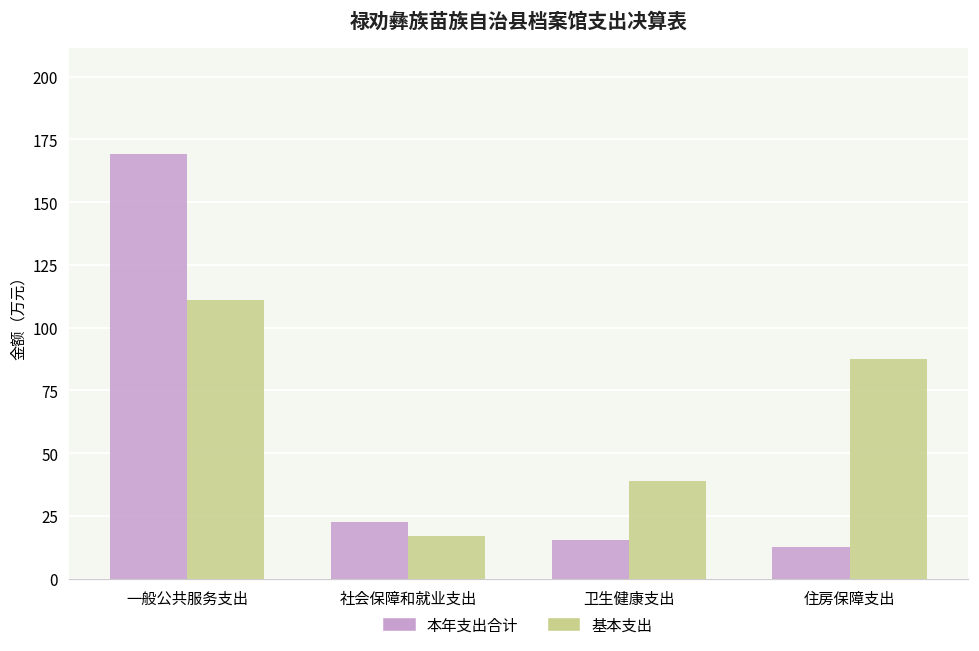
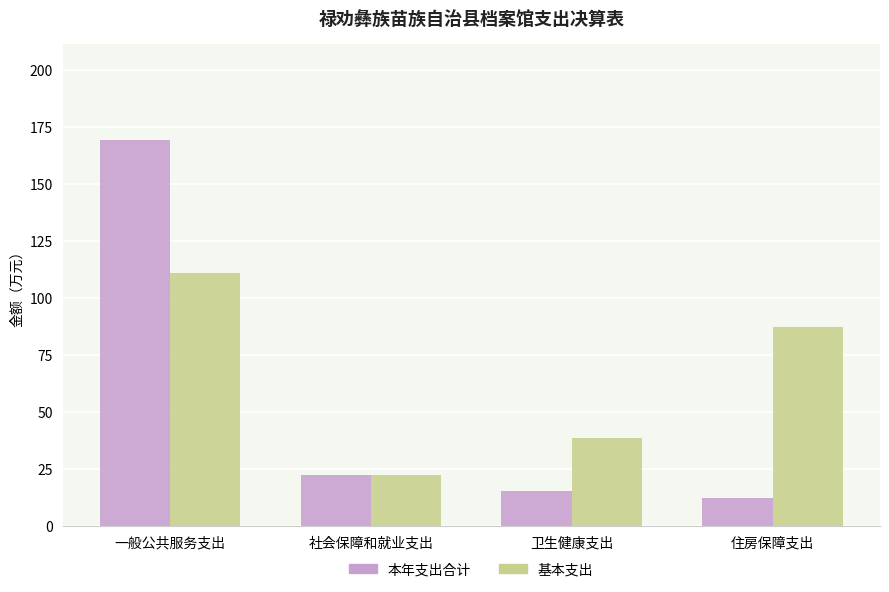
基本支出, 社会保障和就业支出: 17 -> 22
